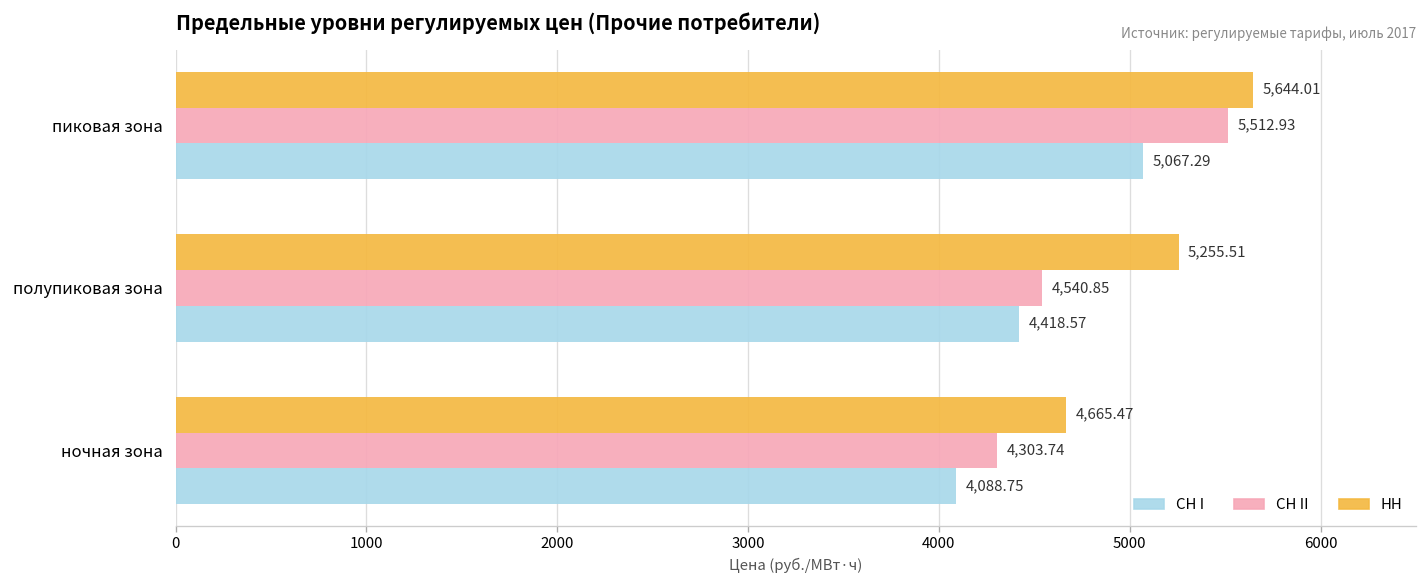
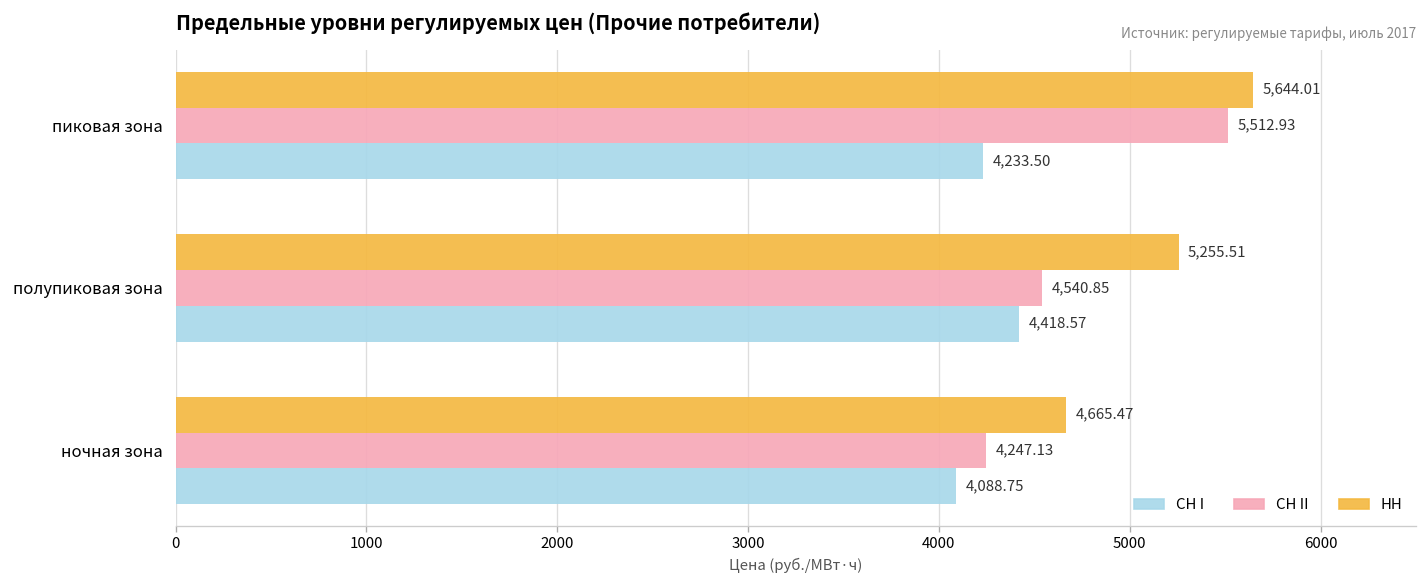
СН I, пиковая зона: 5,067.29 -> 4,233.50
СН II, ночная зона: 4,303.74 -> 4,247.13
